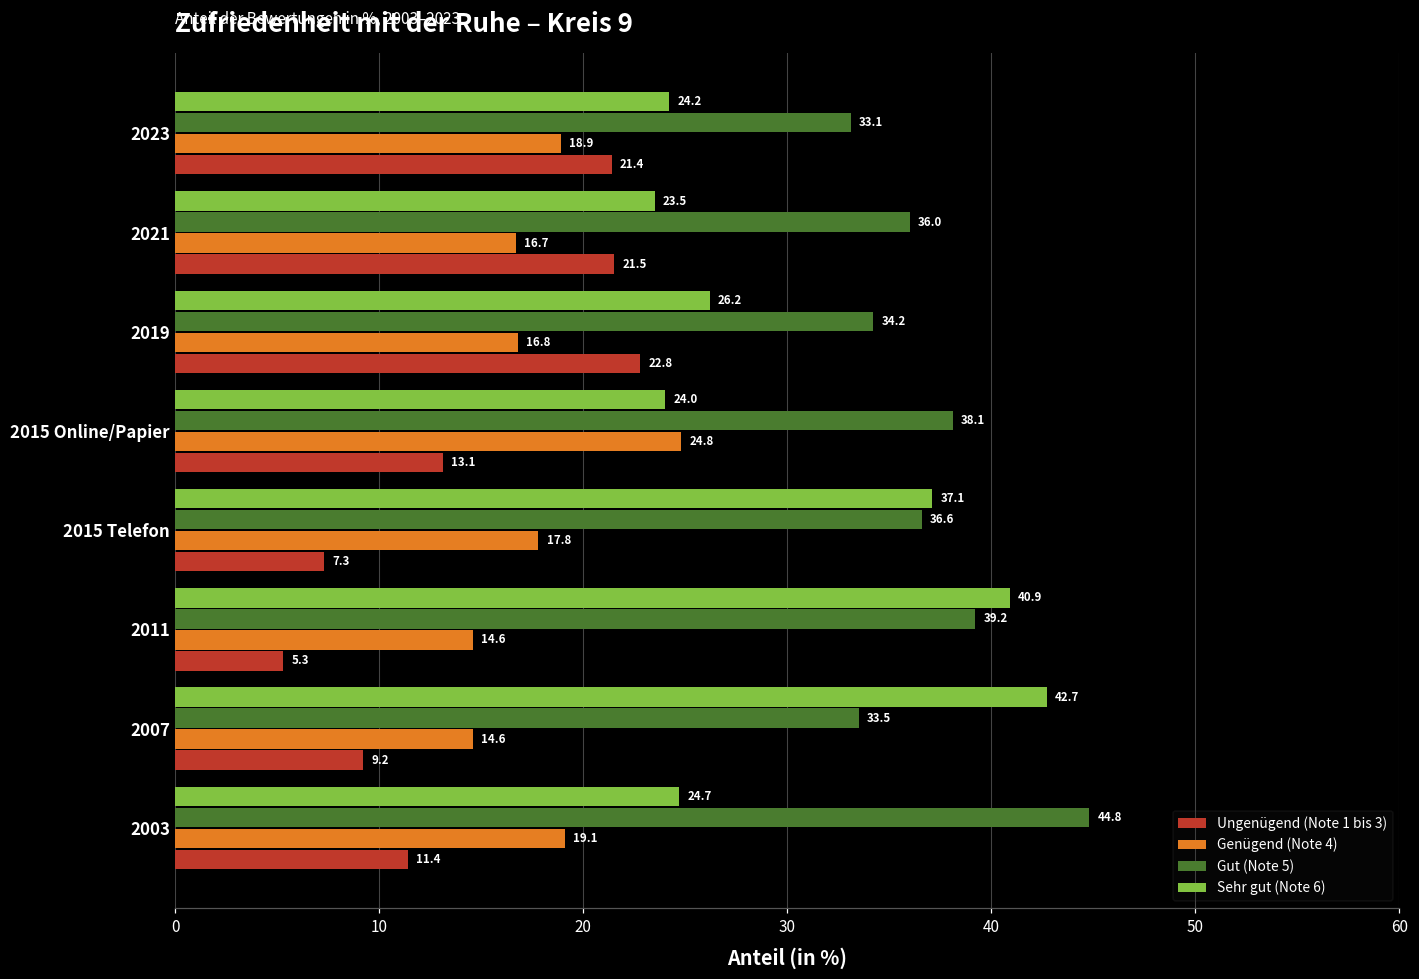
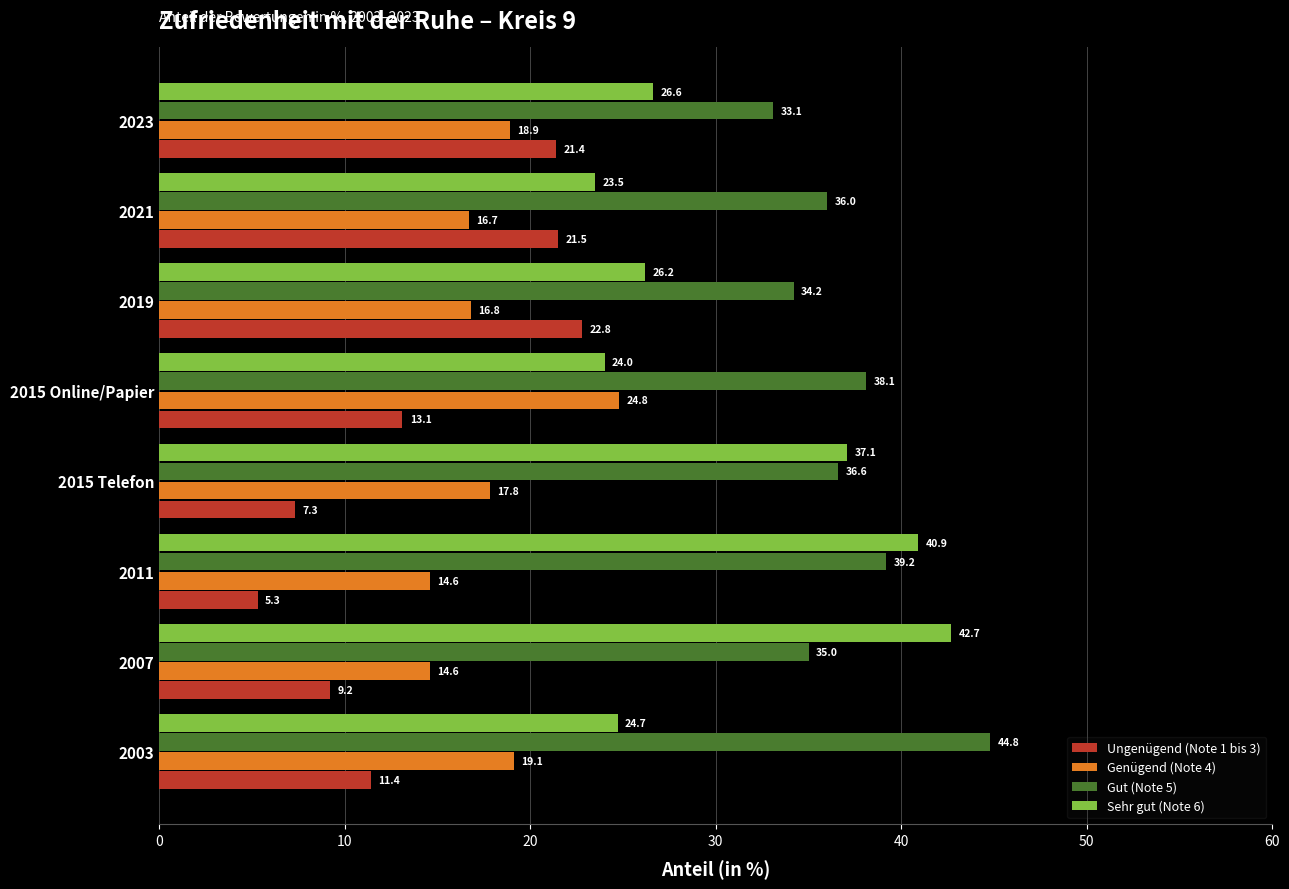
Sehr gut (Note 6), 2023: 24.2 -> 26.6
Gut (Note 5), 2007: 33.5 -> 35.0
